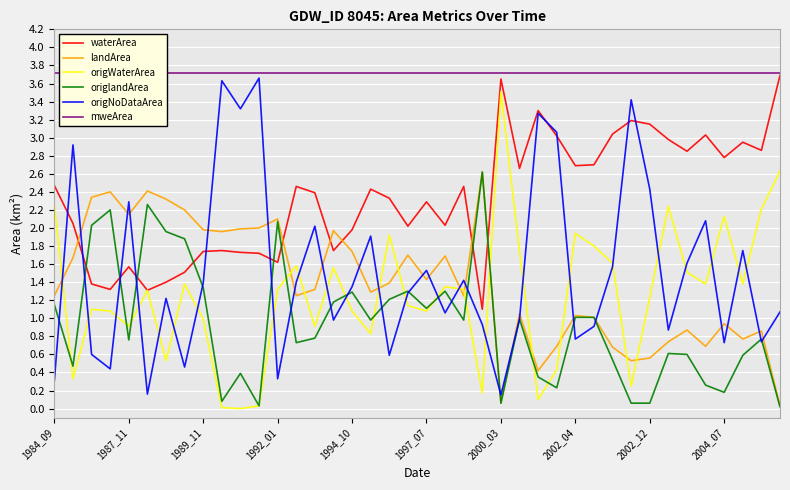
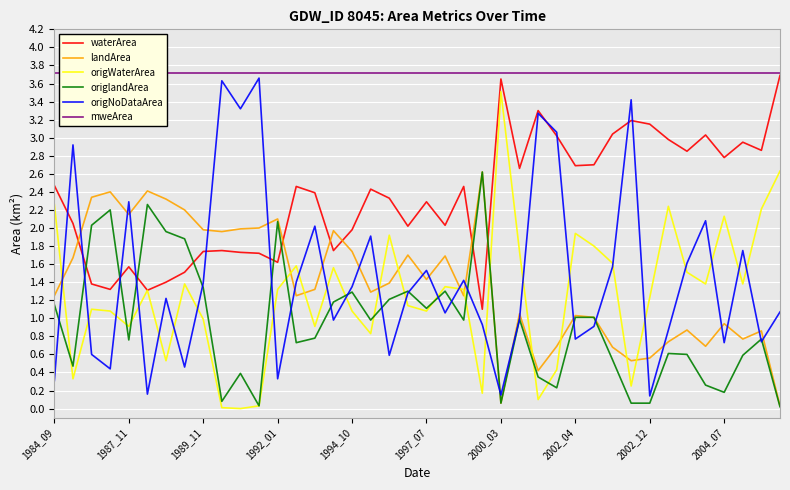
origNoDataArea, 2002_12: 2.4 -> 0.1
